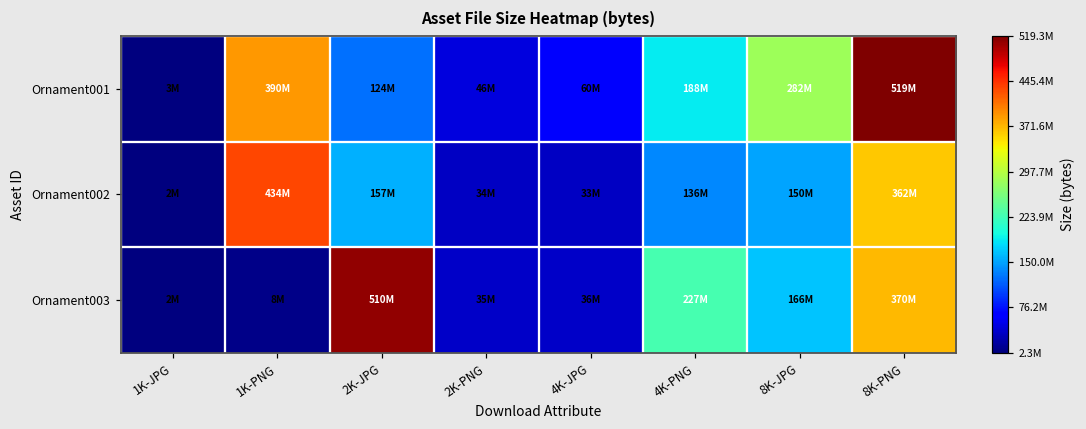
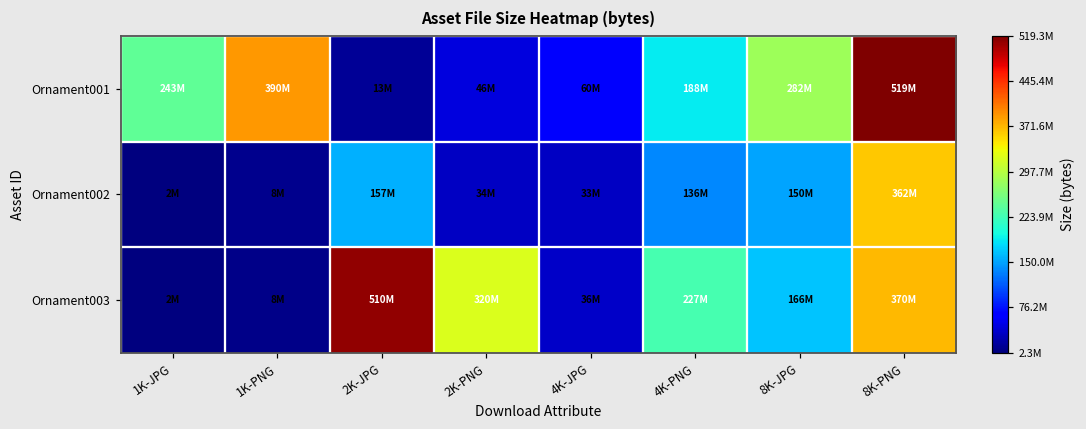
Ornament001, 1K-JPG: 3M -> 243M
Ornament001, 2K-JPG: 124M -> 13M
Ornament002, 1K-PNG: 434M -> 8M
Ornament003, 2K-PNG: 35M -> 320M
